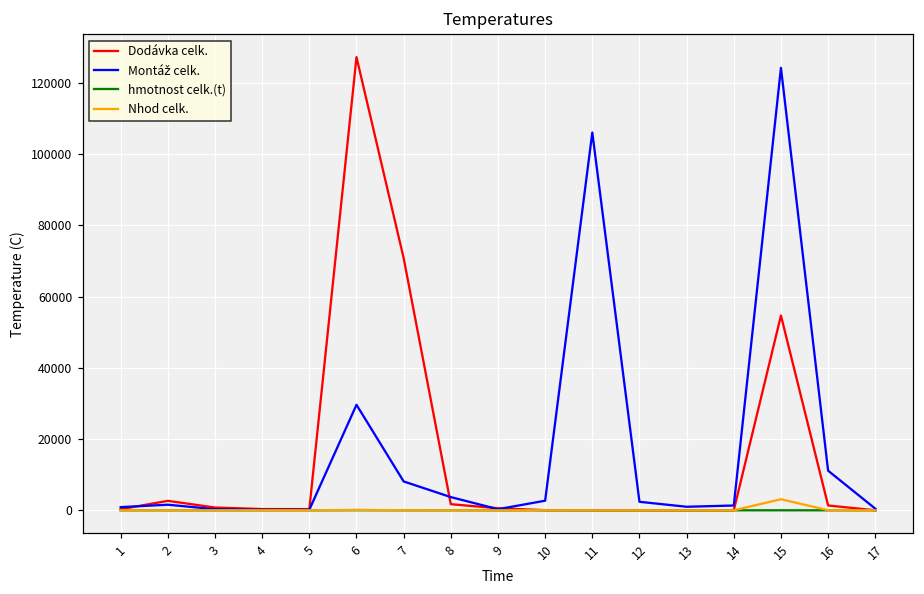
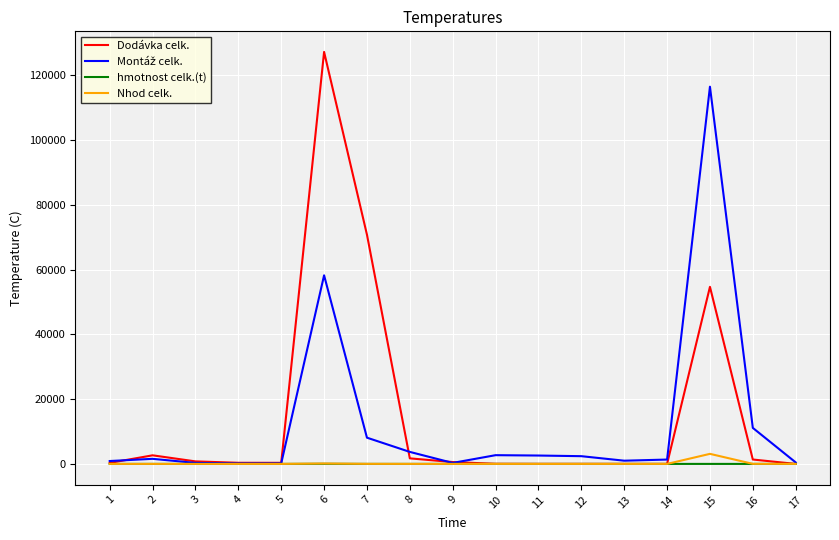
Montáž celk., 6: 30000 -> 58000
Montáž celk., 11: 106000 -> 3000
Montáž celk., 15: 124000 -> 117000
